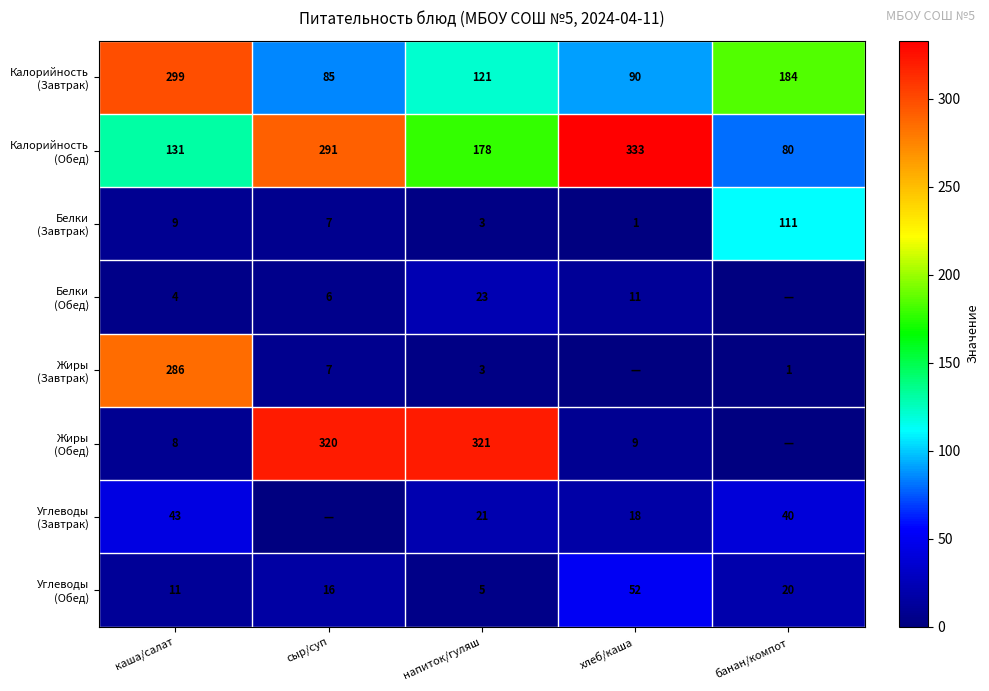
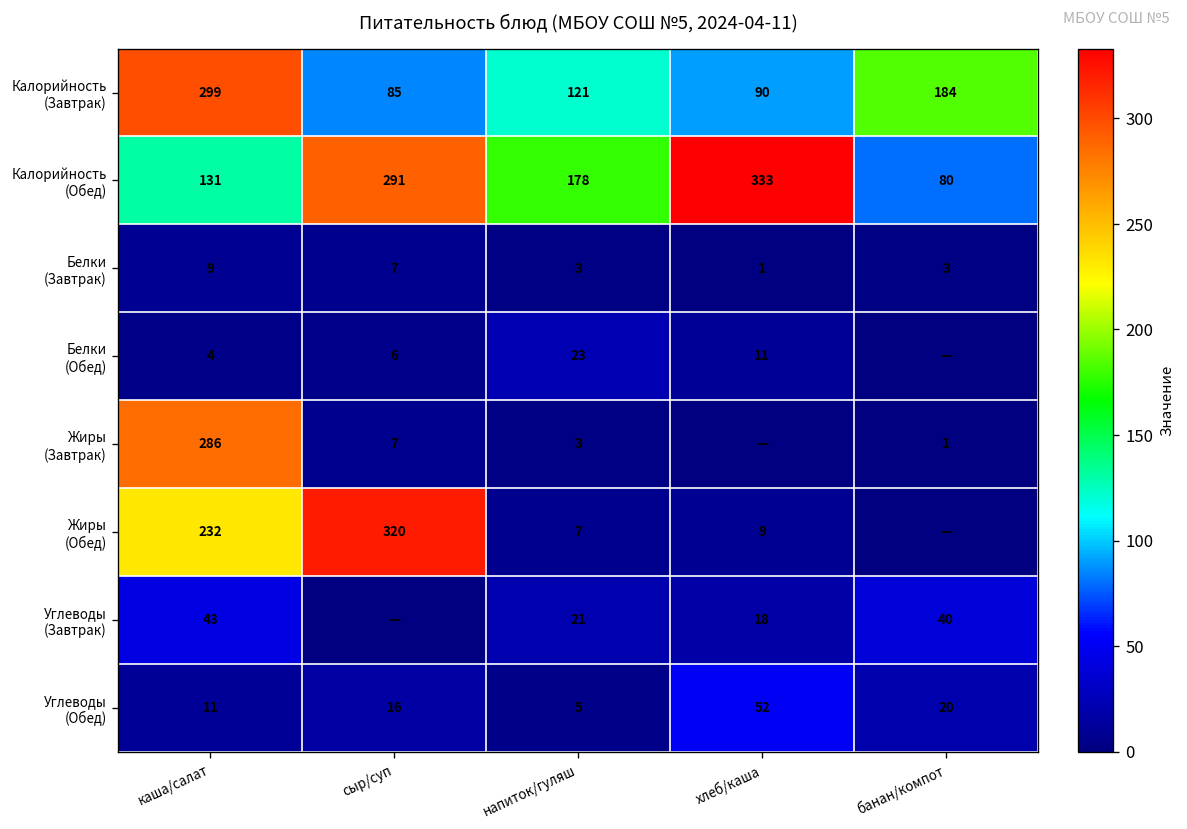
Белки (Завтрак), банан/компот: 111 -> 3
Жиры (Обед), каша/салат: 8 -> 232
Жиры (Обед), напиток/гуляш: 321 -> 7
